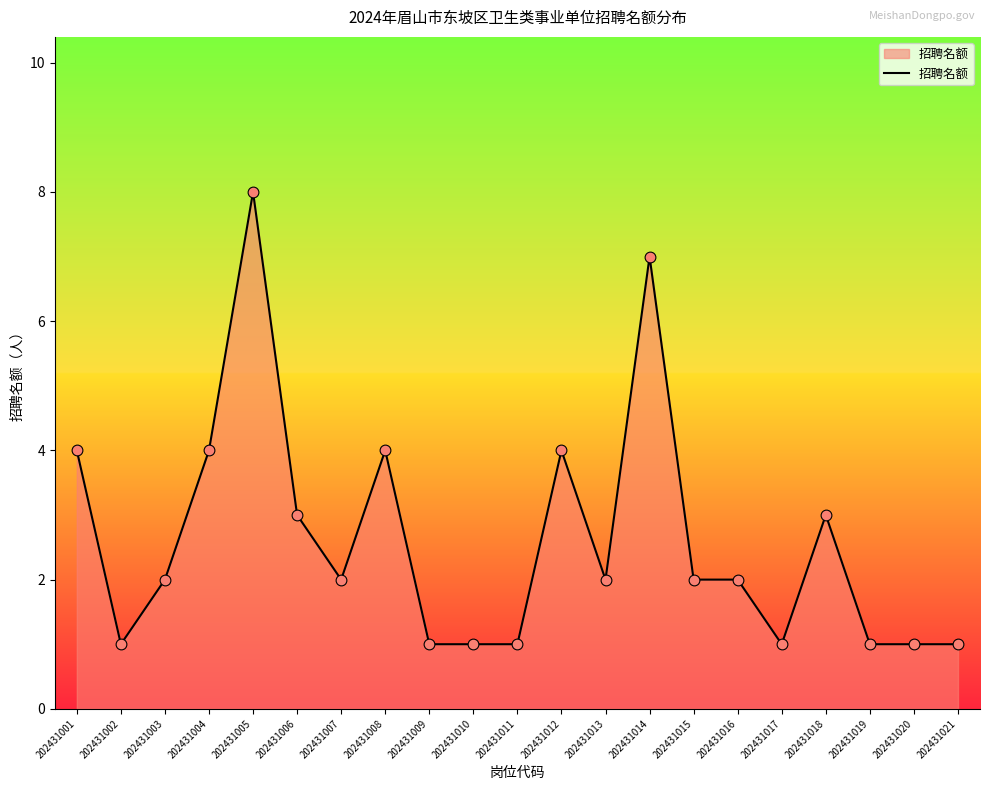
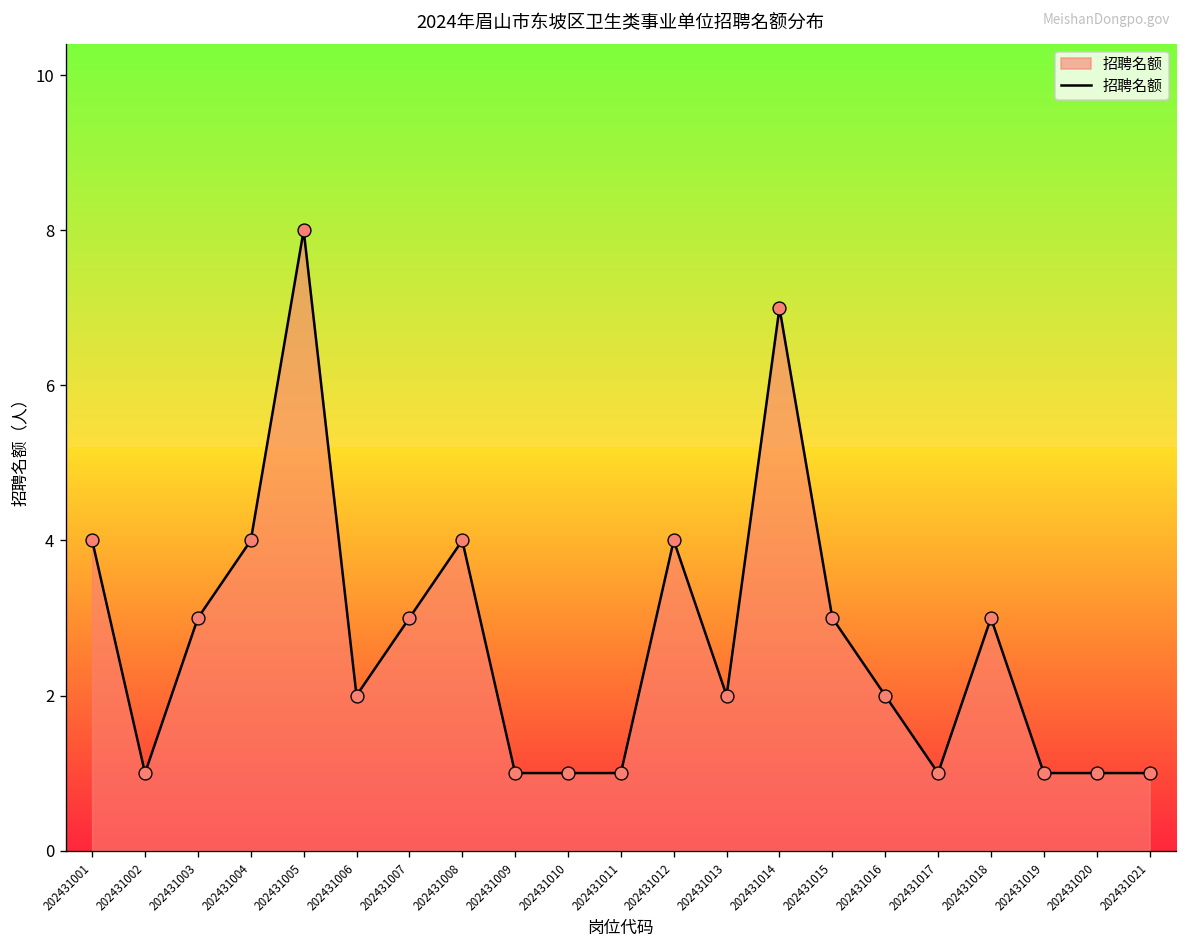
202431003: 2 -> 3
202431006: 3 -> 2
202431007: 2 -> 3
202431015: 2 -> 3
